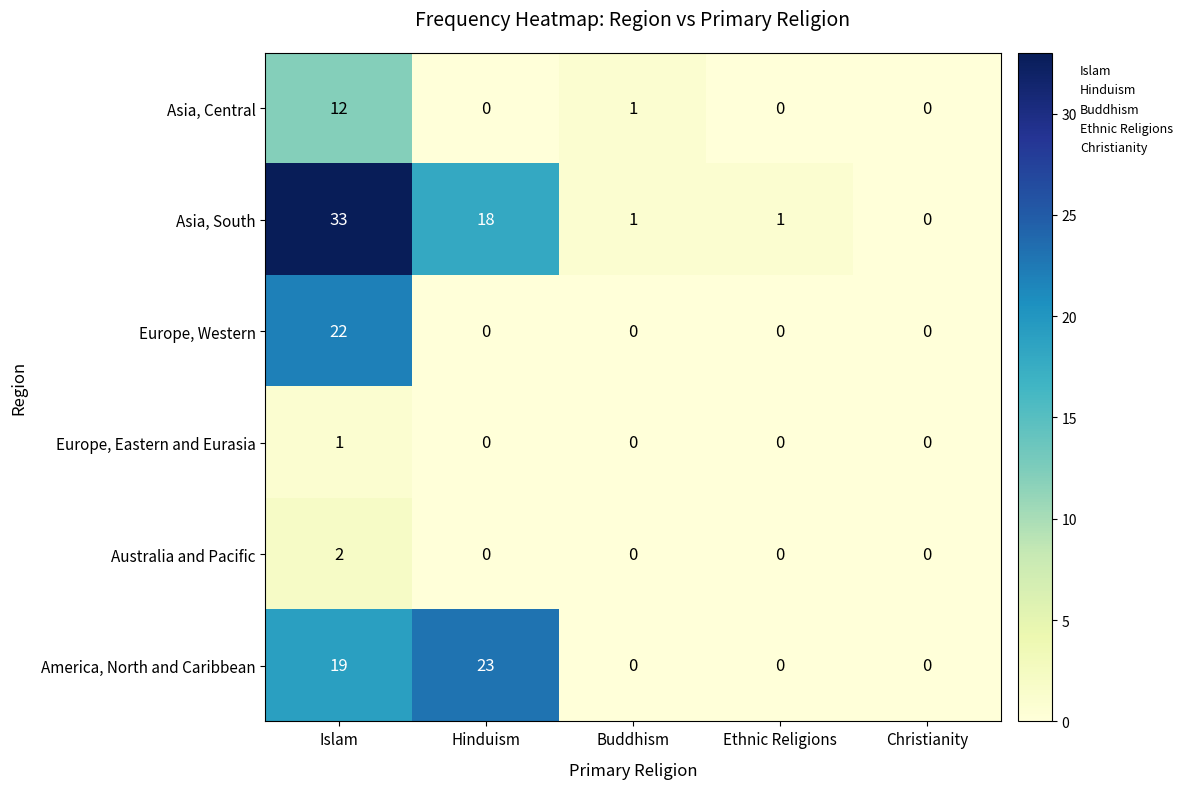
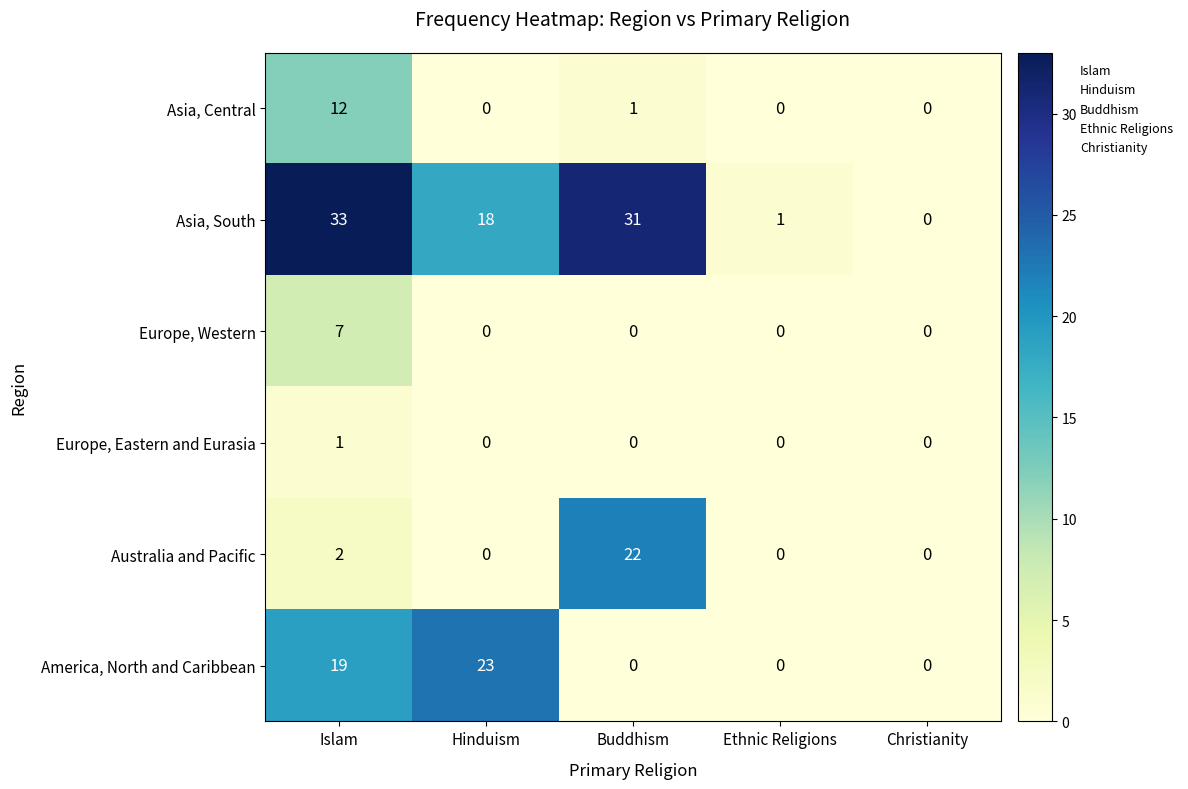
Asia, South, Buddhism: 1 -> 31
Europe, Western, Islam: 22 -> 7
Australia and Pacific, Buddhism: 0 -> 22
